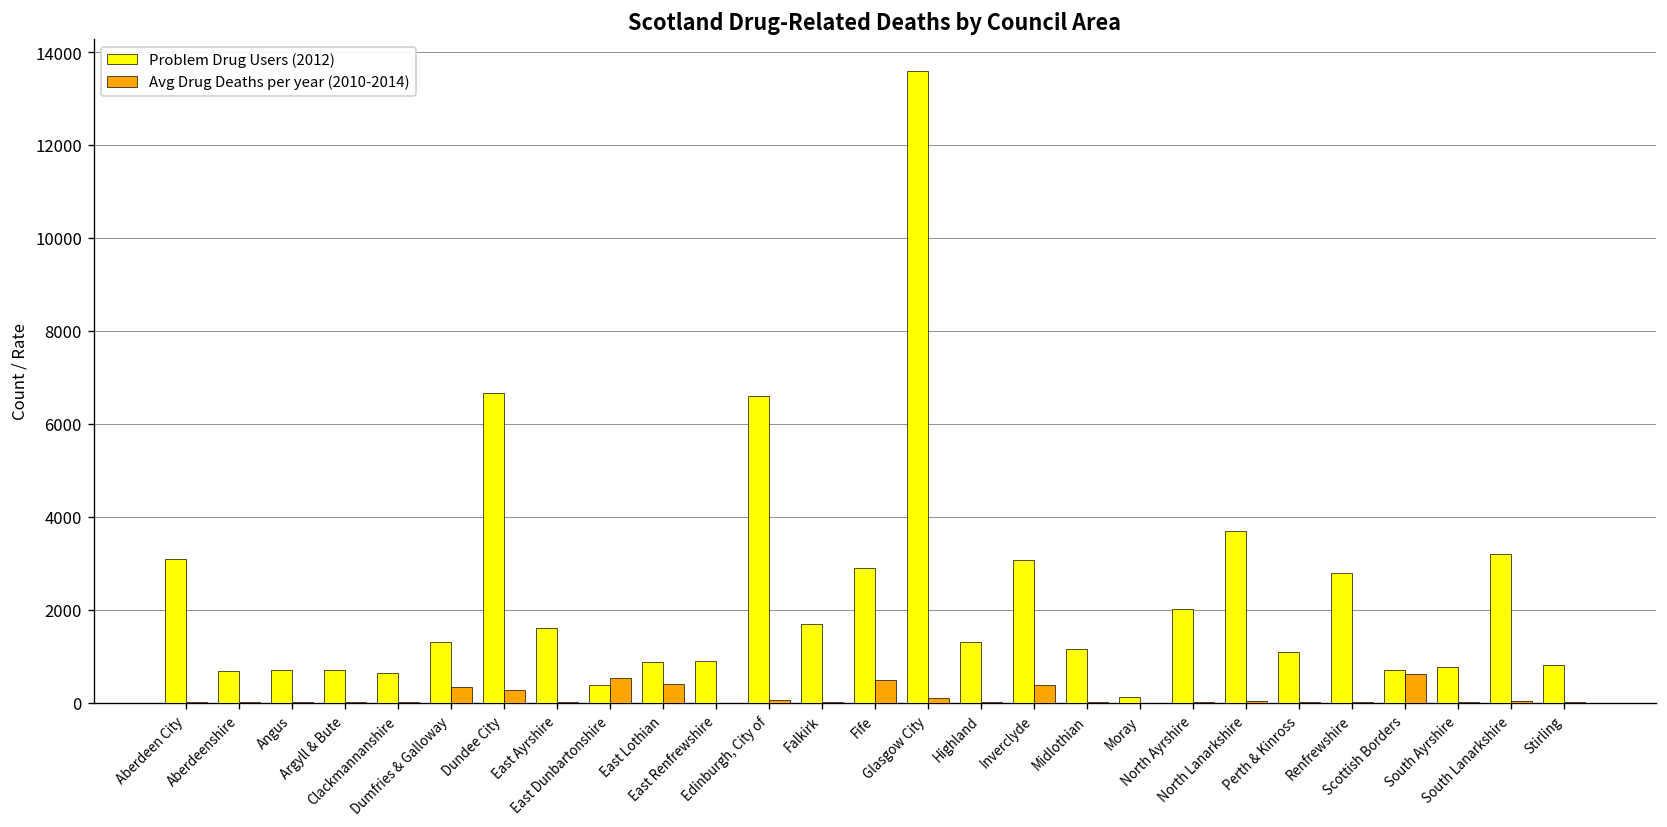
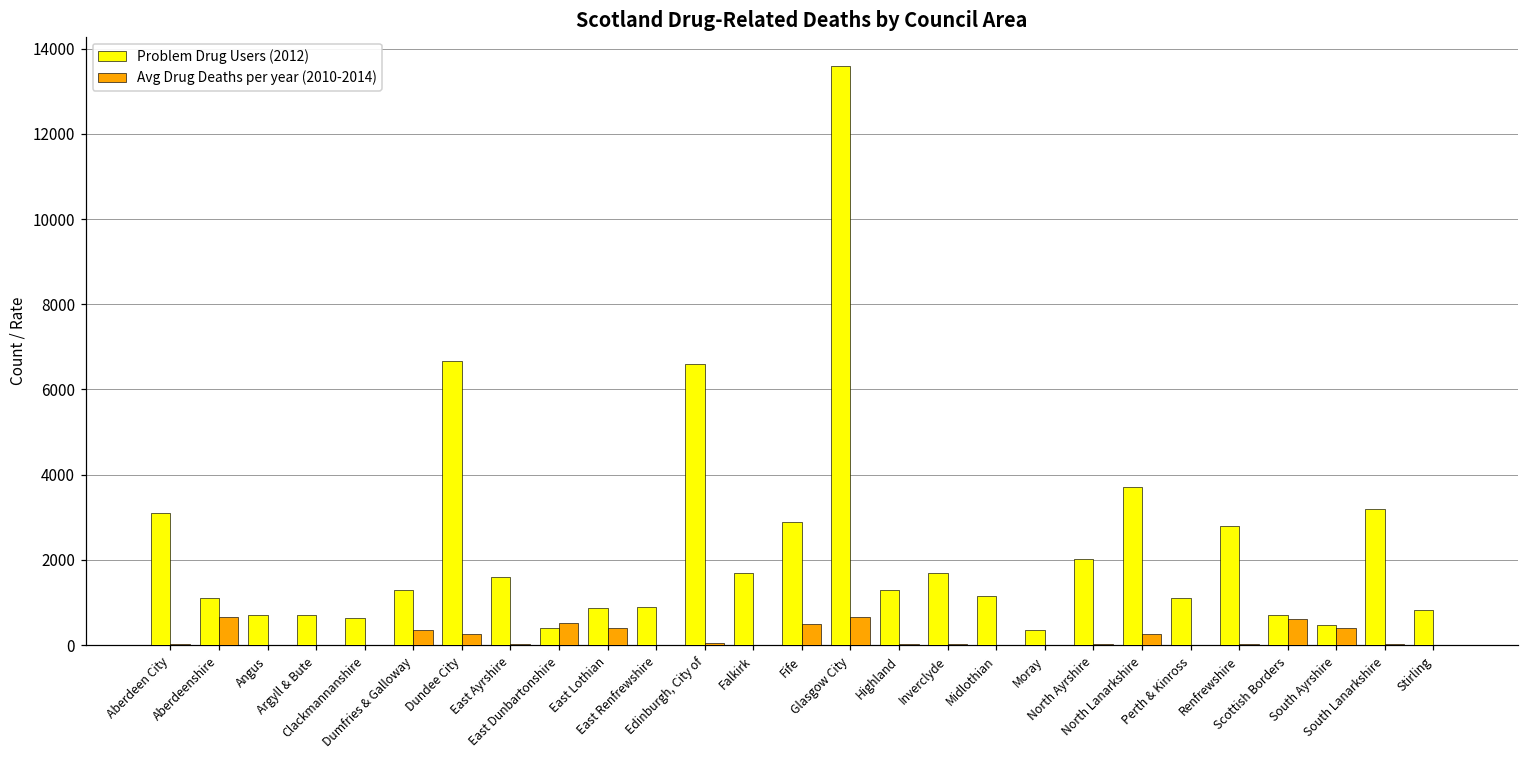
Problem Drug Users (2012), Aberdeenshire: 700 -> 1100
Avg Drug Deaths per year (2010-2014), Aberdeenshire: 0 -> 700
Avg Drug Deaths per year (2010-2014), Glasgow City: 100 -> 700
Problem Drug Users (2012), Inverclyde: 3100 -> 1700
Avg Drug Deaths per year (2010-2014), Inverclyde: 400 -> 0
Problem Drug Users (2012), Moray: 100 -> 400
Avg Drug Deaths per year (2010-2014), North Lanarkshire: 0 -> 300
Problem Drug Users (2012), South Ayrshire: 800 -> 500
Avg Drug Deaths per year (2010-2014), South Ayrshire: 0 -> 400
